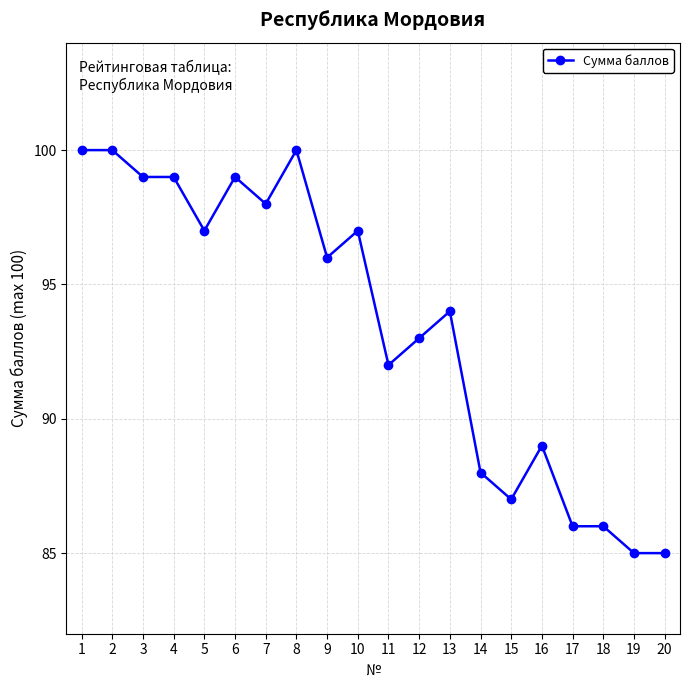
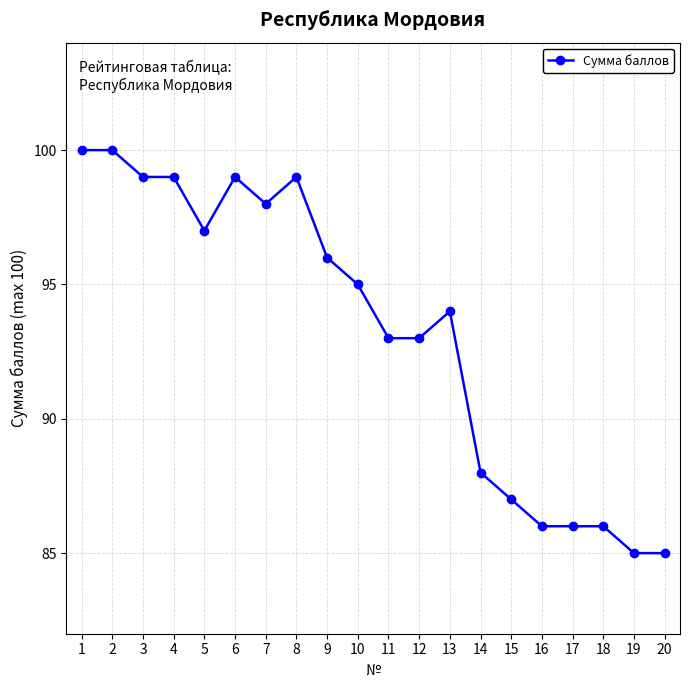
8: 100 -> 99
10: 97 -> 95
11: 92 -> 93
16: 89 -> 86
